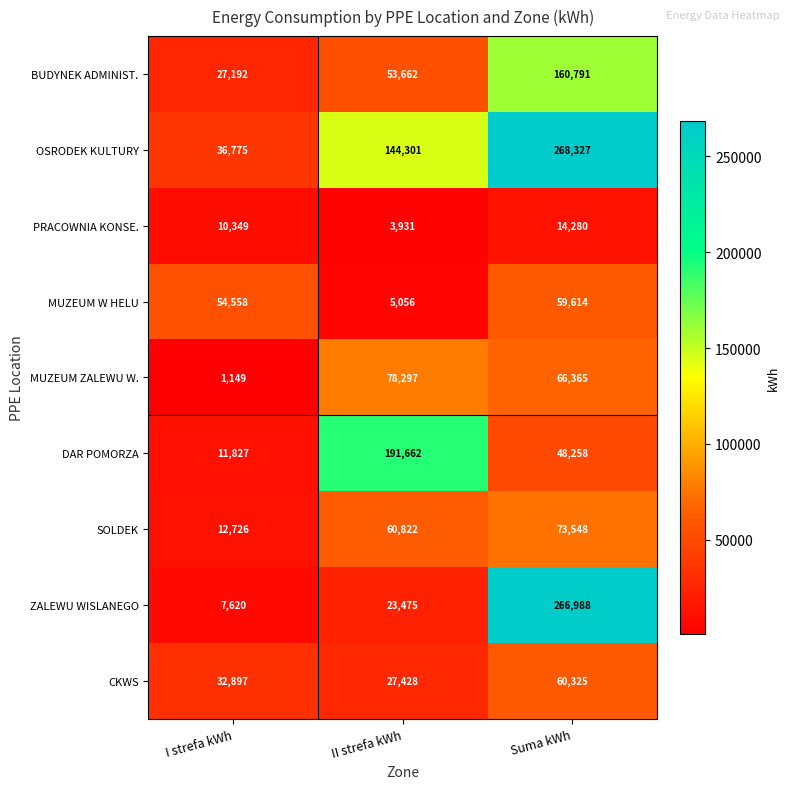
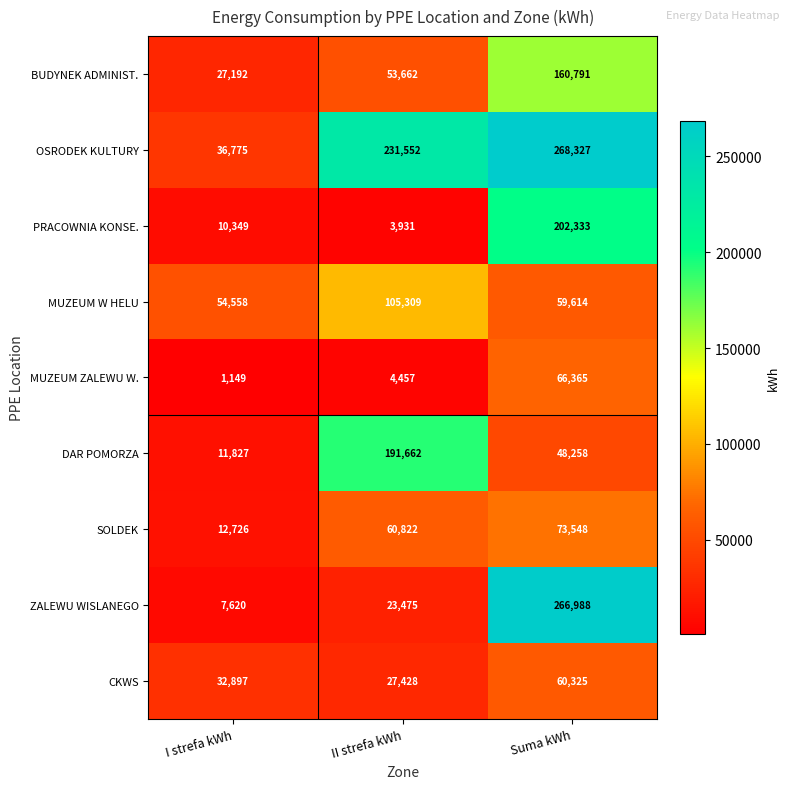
OSRODEK KULTURY, II strefa kWh: 144,301 -> 231,552
PRACOWNIA KONSE., Suma kWh: 14,280 -> 202,333
MUZEUM W HELU, II strefa kWh: 5,056 -> 105,309
MUZEUM ZALEWU W., II strefa kWh: 78,297 -> 4,457
